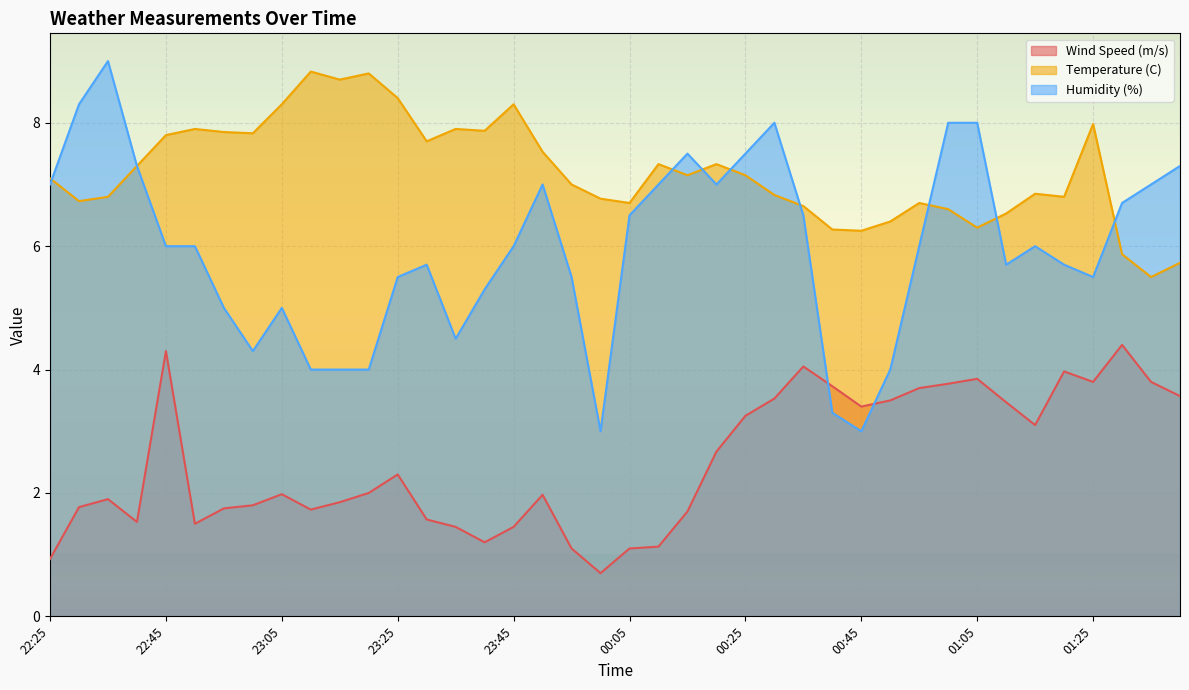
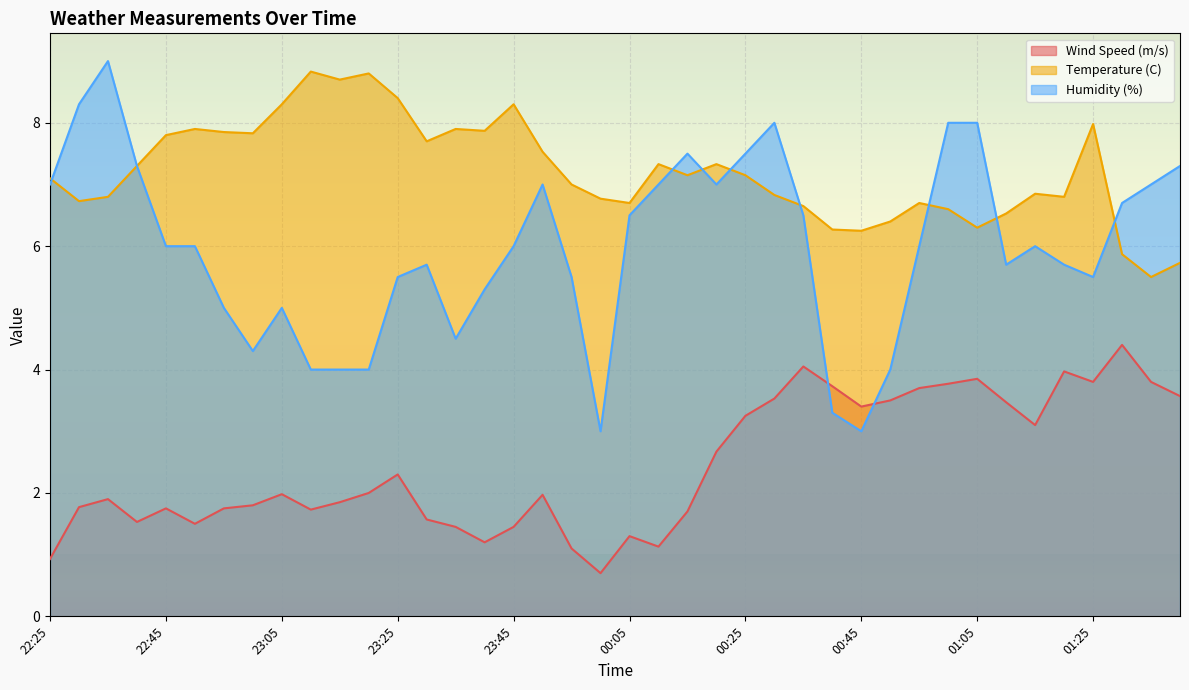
Wind Speed (m/s), 22:45: 4.3 -> 1.8
Wind Speed (m/s), 00:05: 1.1 -> 1.3
